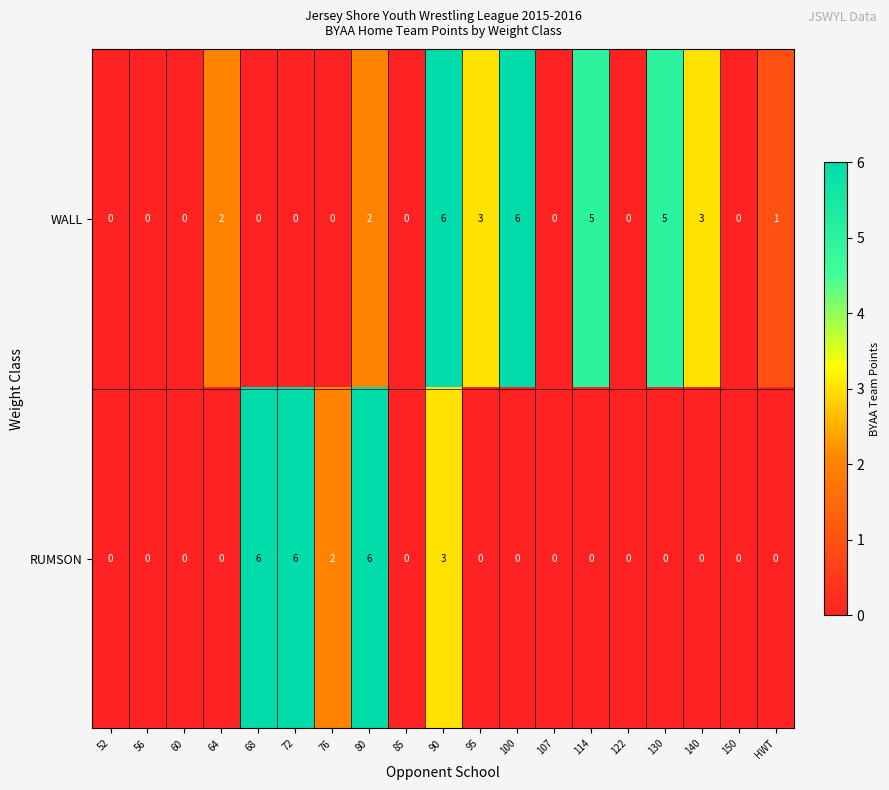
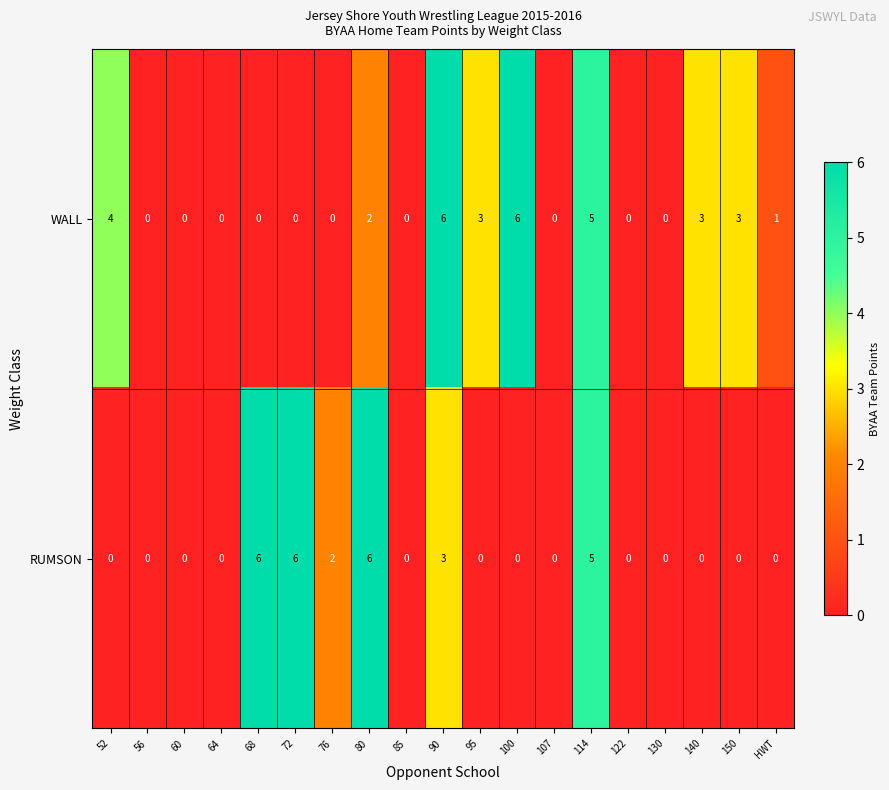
WALL, 52: 0 -> 4
WALL, 64: 2 -> 0
WALL, 130: 5 -> 0
WALL, 150: 0 -> 3
RUMSON, 114: 0 -> 5
